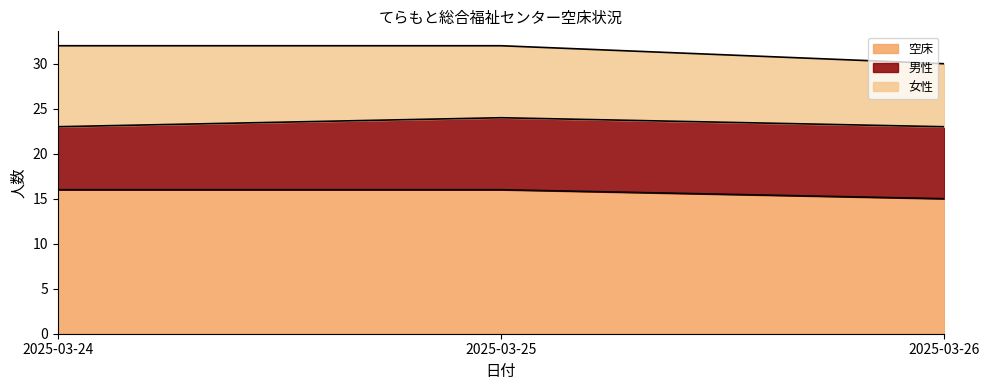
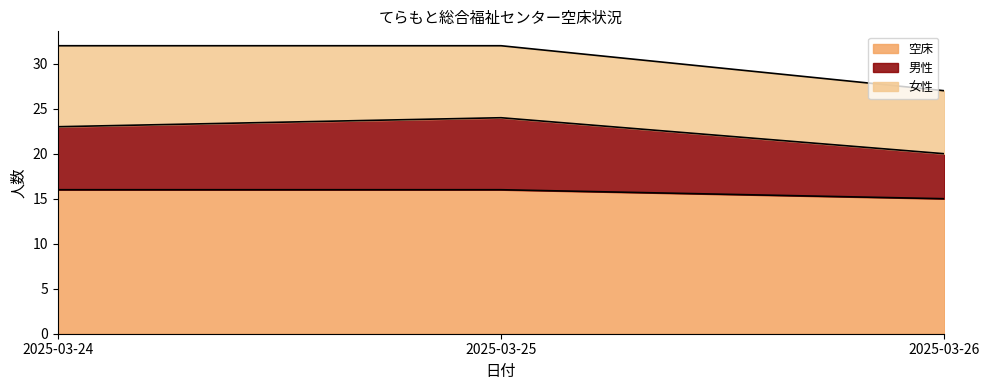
男性, 2025-03-26: 8 -> 5
